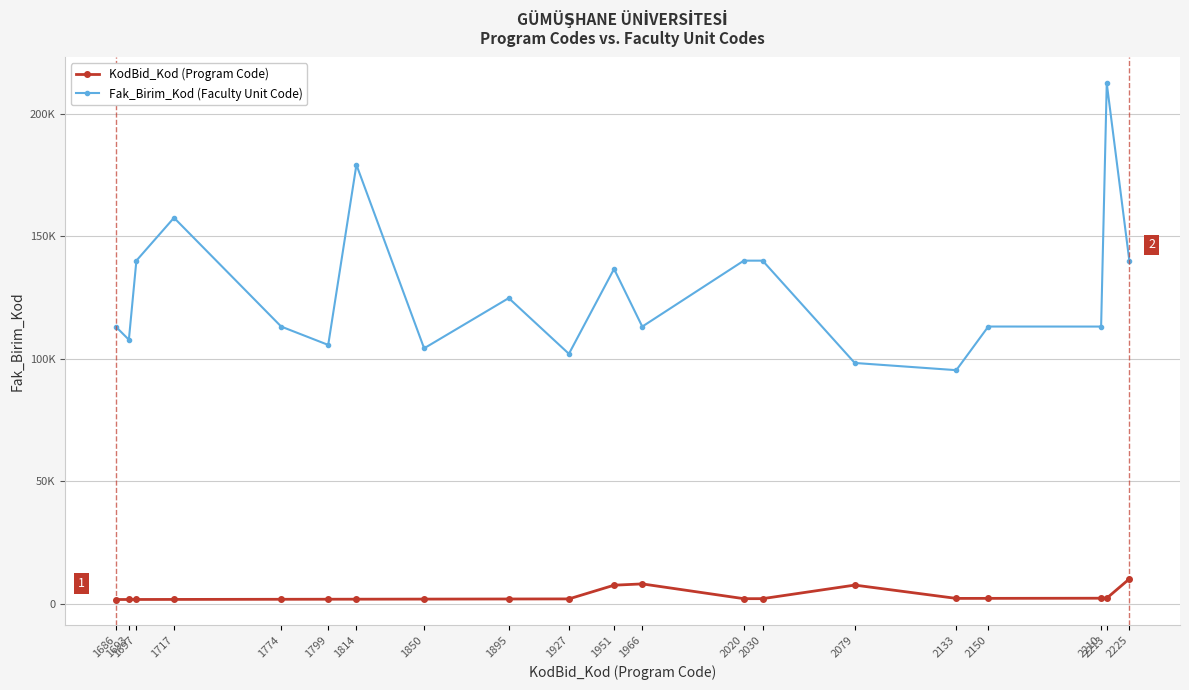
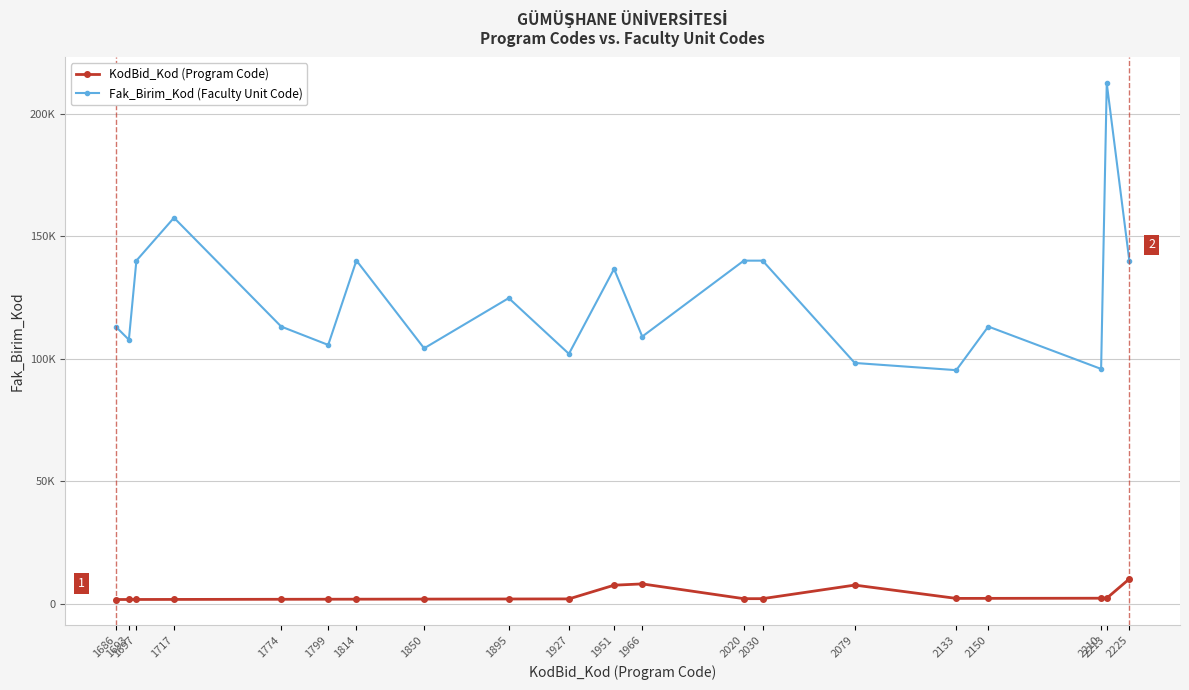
Fak_Birim_Kod (Faculty Unit Code), 1814: 179000 -> 140000
Fak_Birim_Kod (Faculty Unit Code), 1966: 113000 -> 109000
Fak_Birim_Kod (Faculty Unit Code), 2210: 113000 -> 96000
